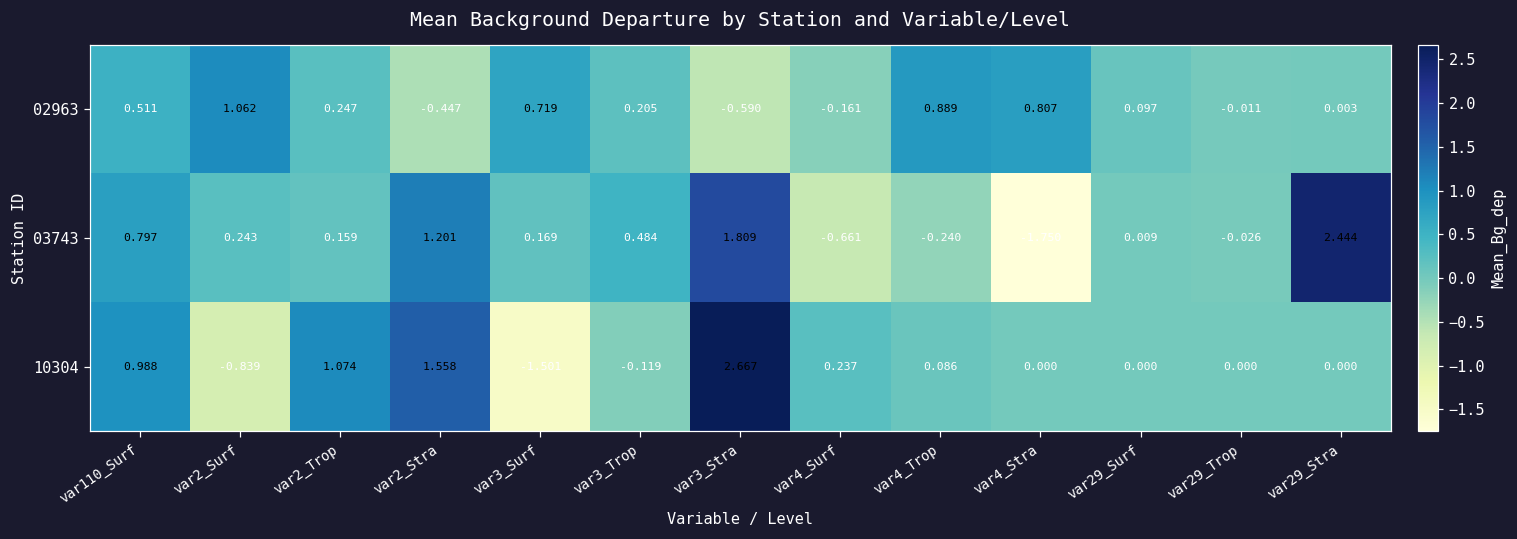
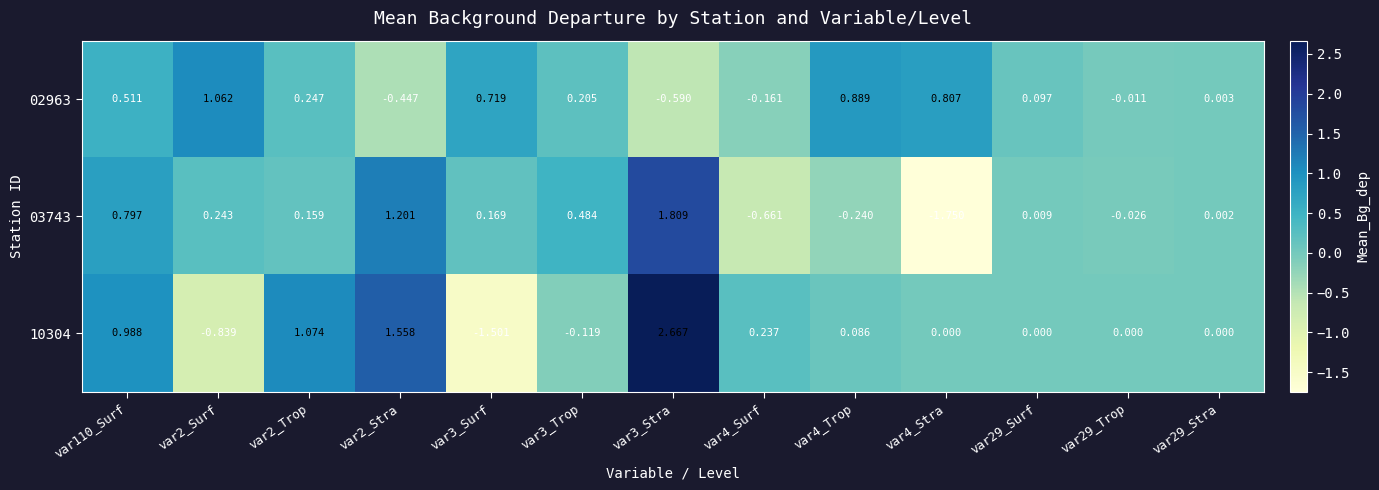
03743, var29_Stra: 2.444 -> 0.002
